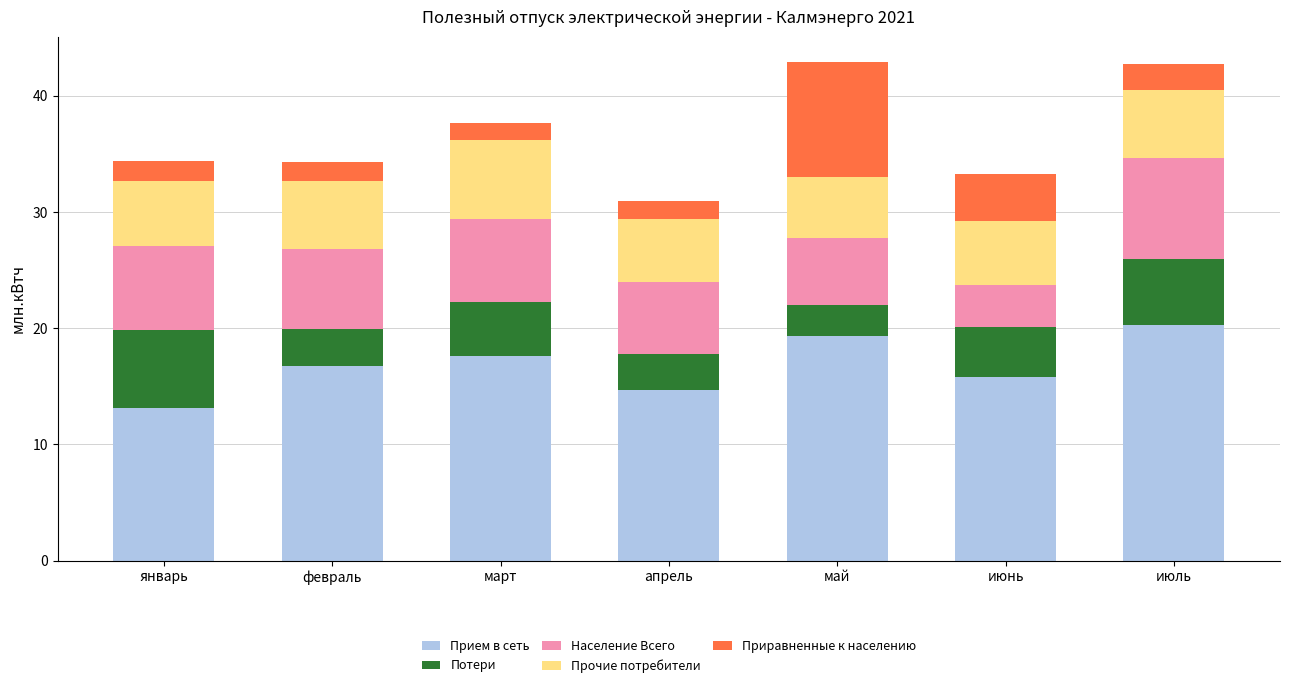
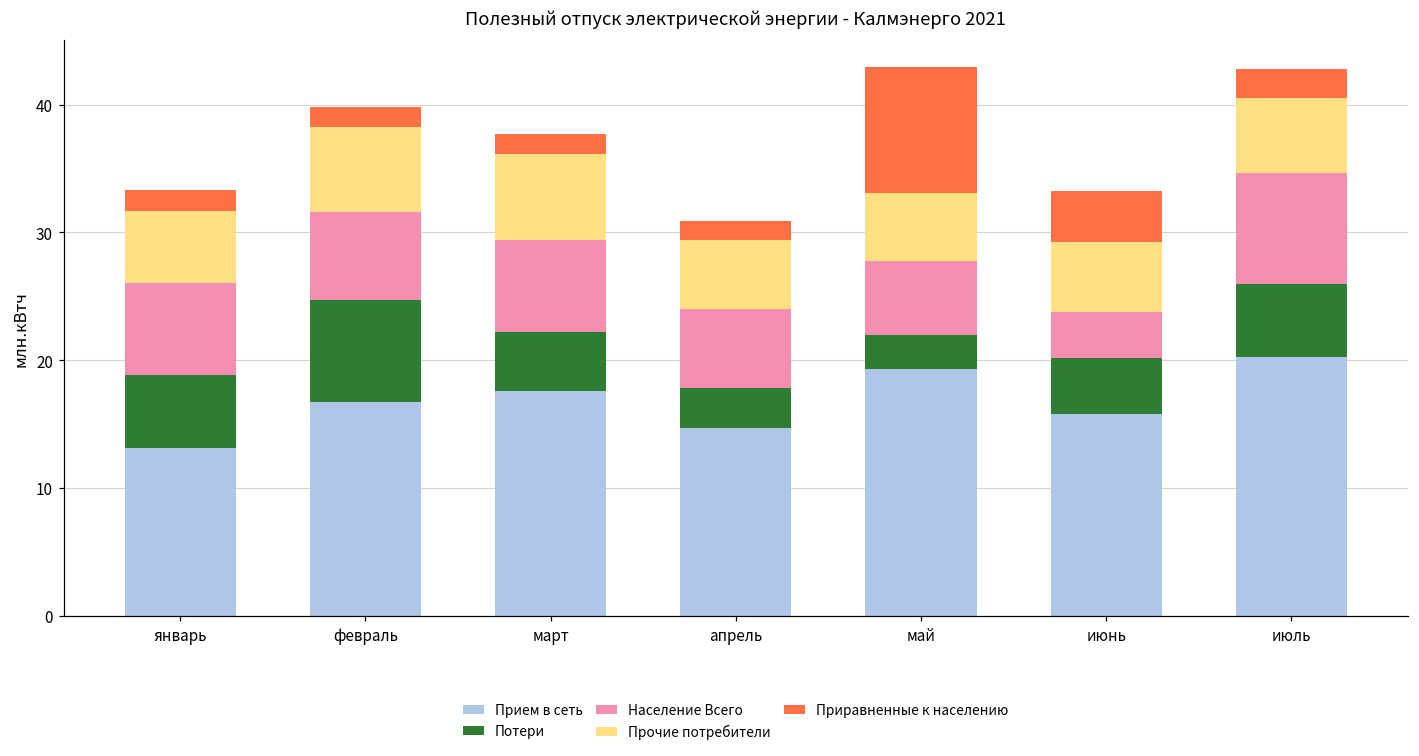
Потери, январь: 6.7 -> 5.7
Потери, февраль: 3.2 -> 8.0
Прочие потребители, февраль: 5.8 -> 6.6
